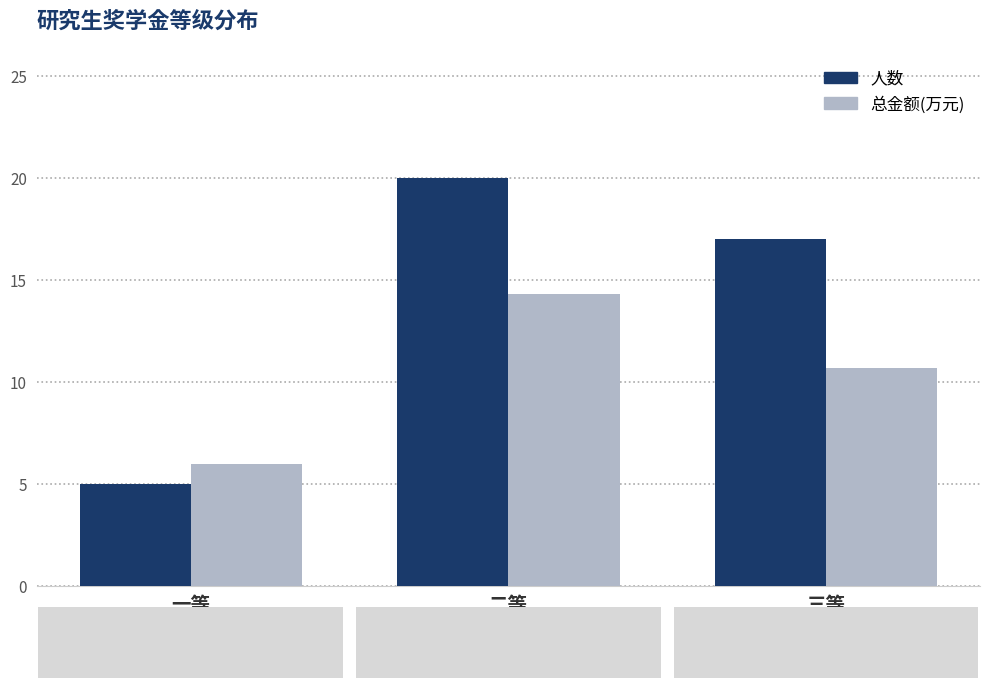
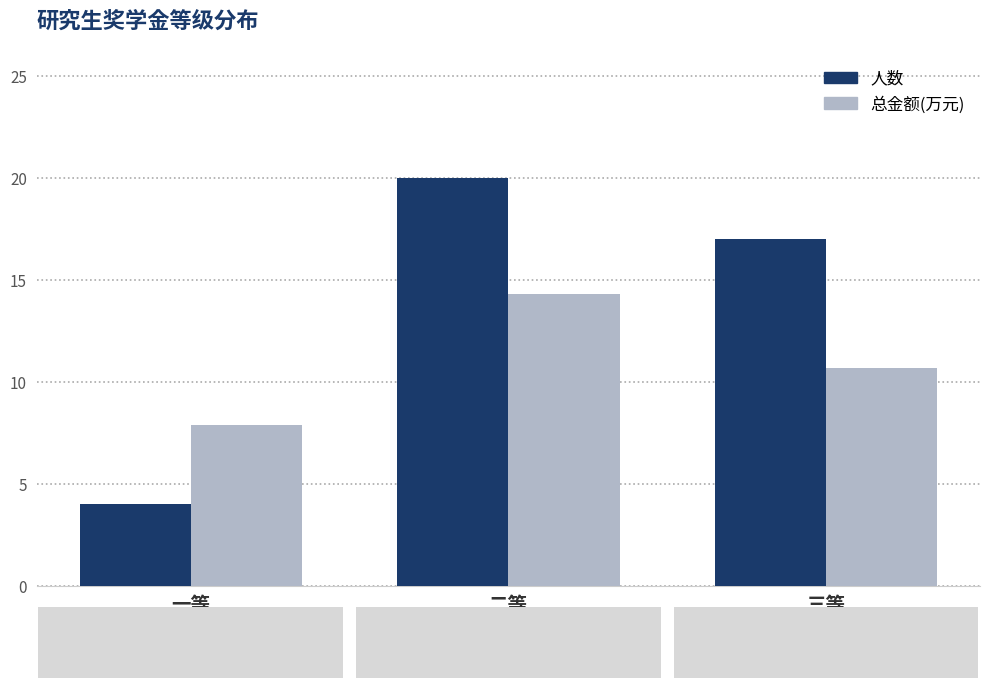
人数, 一等: 5 -> 4
总金额(万元), 一等: 6.0 -> 7.9
